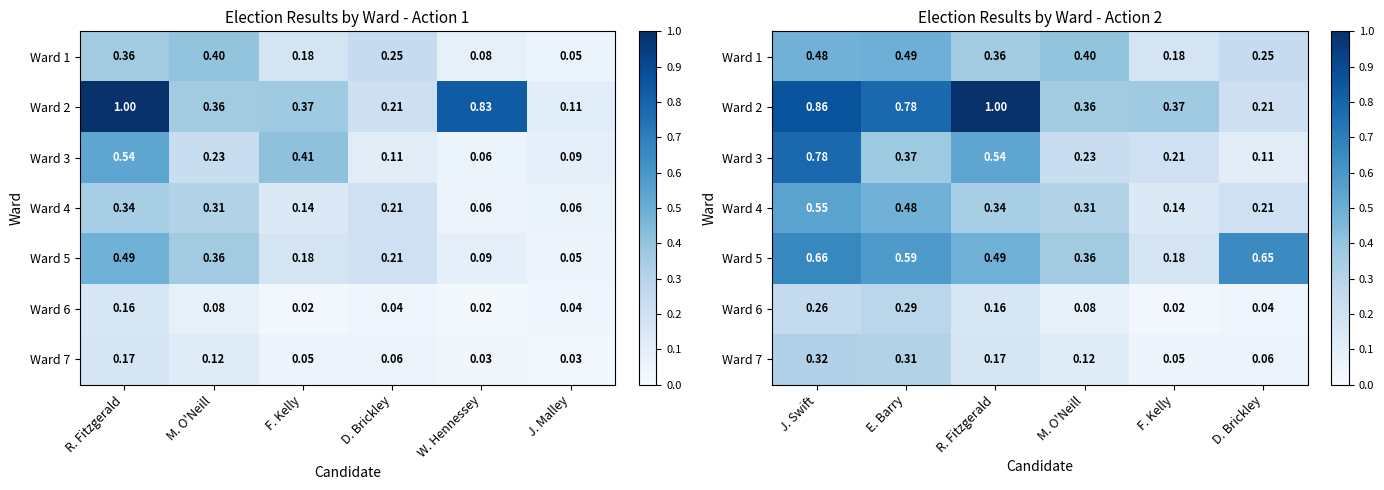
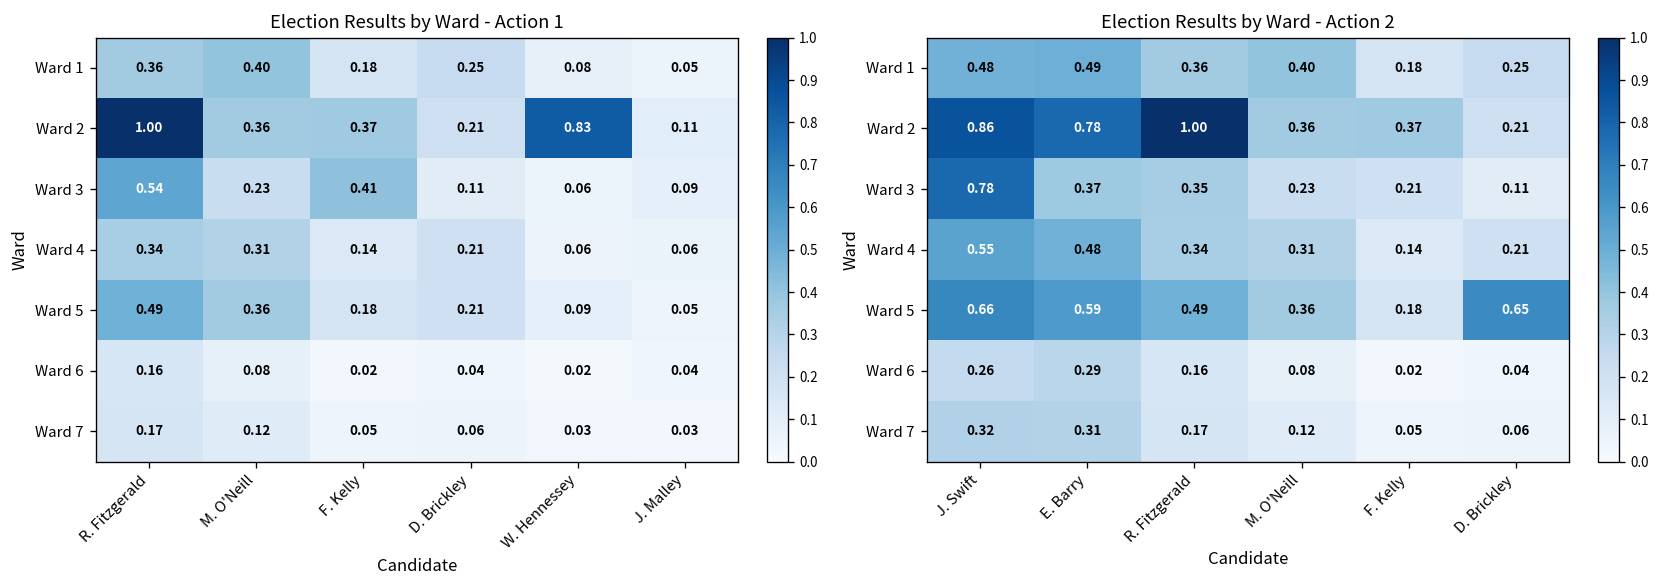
Election Results by Ward - Action 2, Ward 3, R. Fitzgerald: 0.54 -> 0.35
